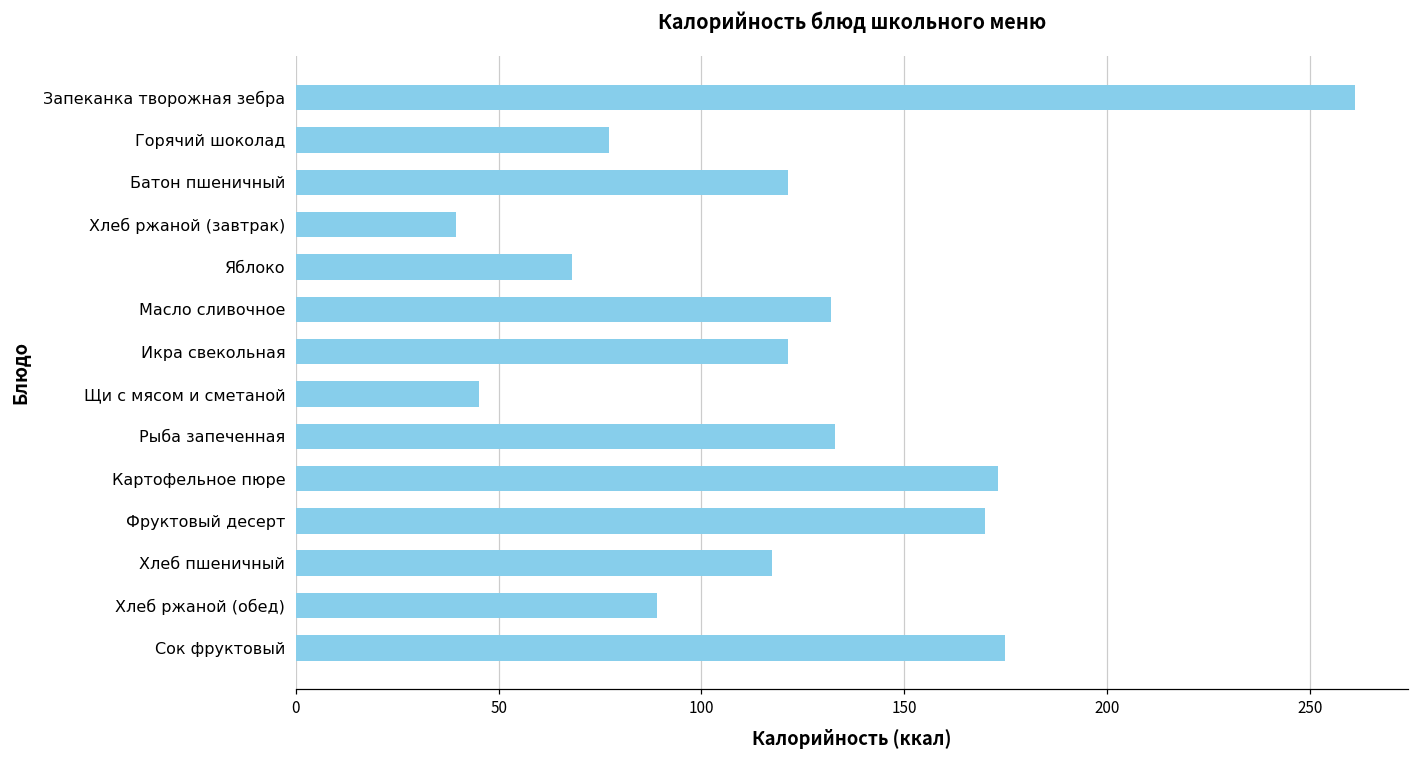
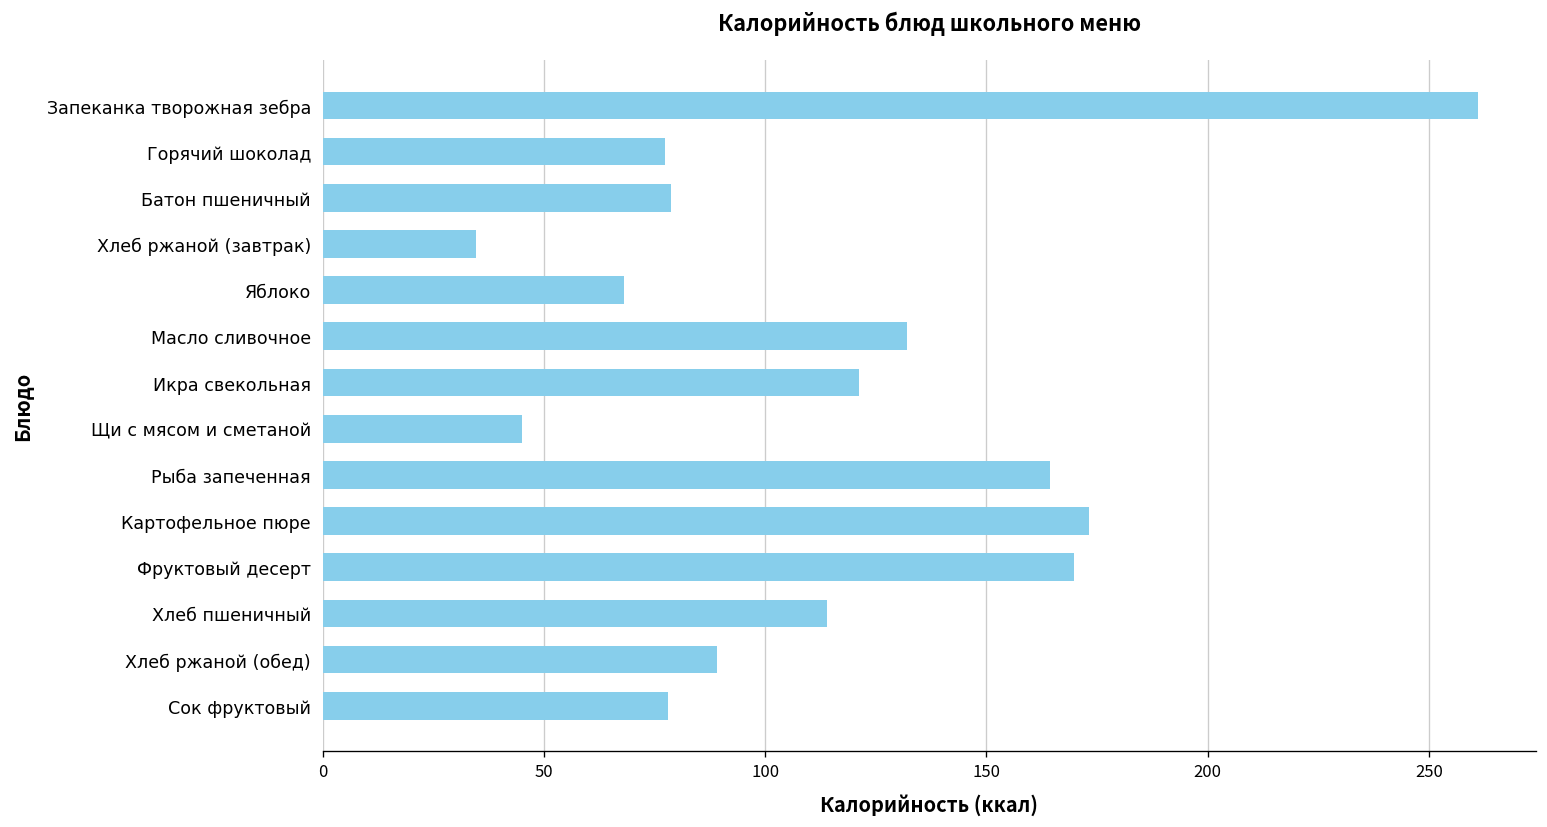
Батон пшеничный: 121 -> 79
Хлеб ржаной (завтрак): 40 -> 35
Рыба запеченная: 133 -> 164
Хлеб пшеничный: 118 -> 114
Сок фруктовый: 175 -> 78
